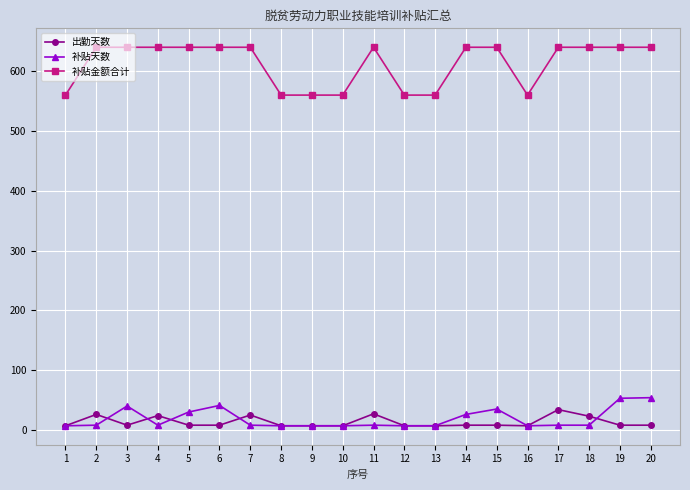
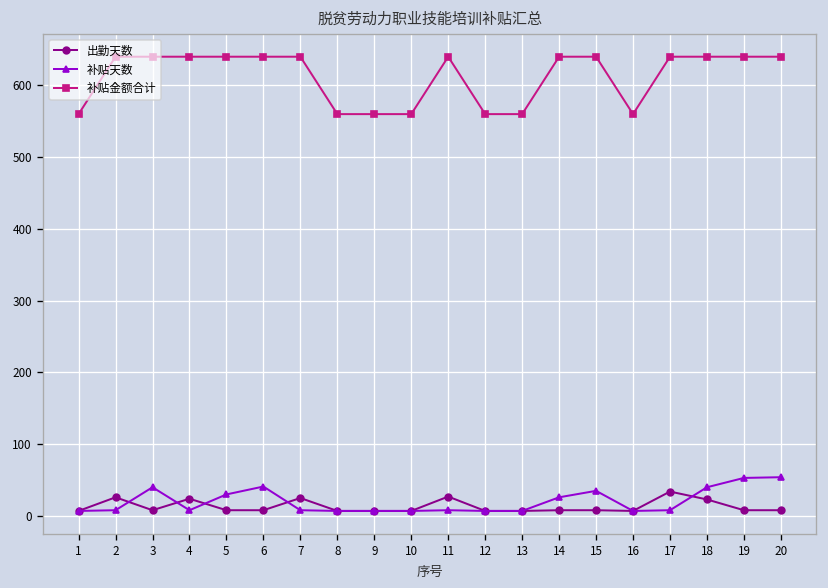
补贴天数, 18: 10 -> 40
